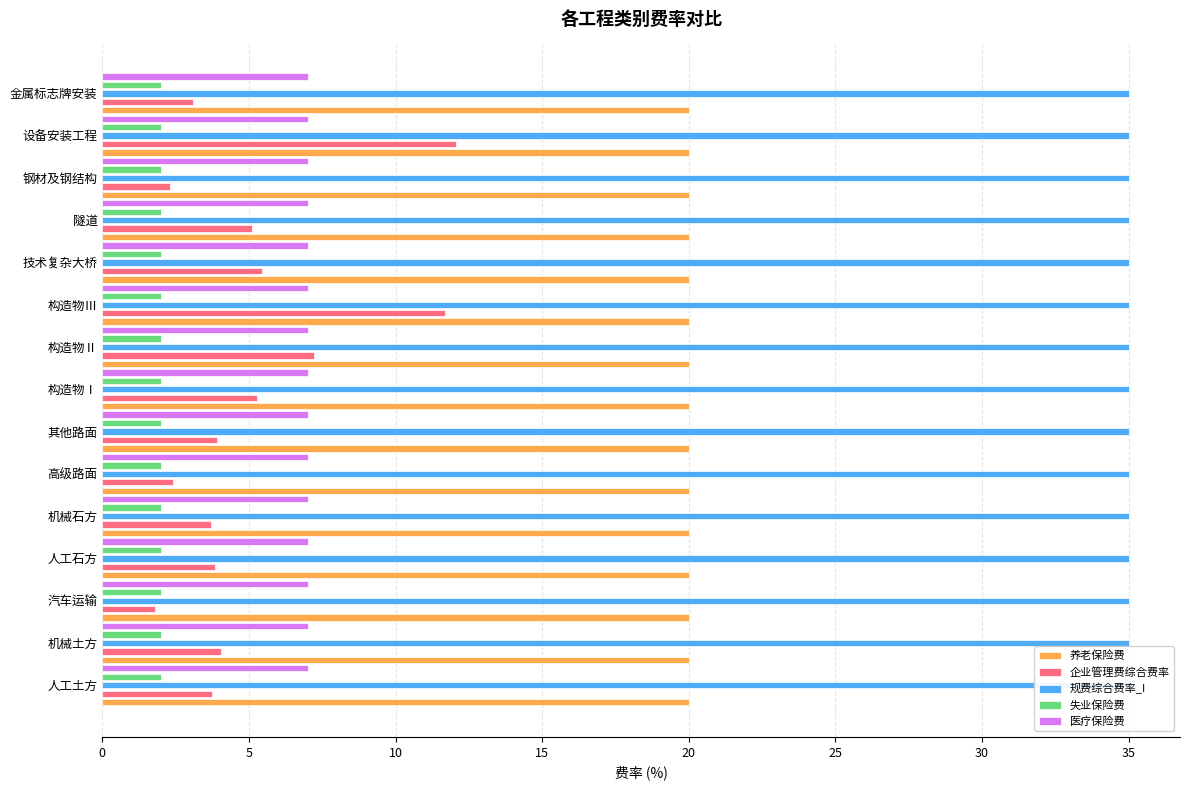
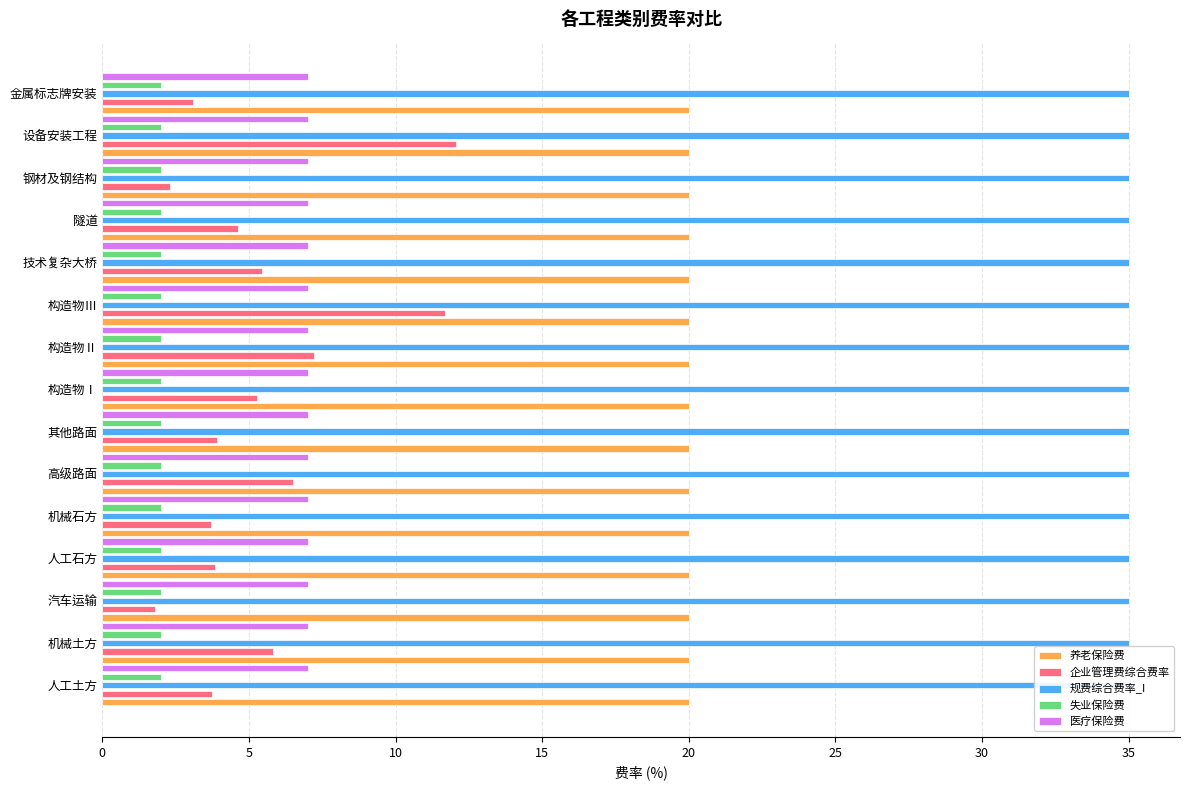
企业管理费综合费率, 隧道: 5.1 -> 4.6
企业管理费综合费率, 高级路面: 2.4 -> 6.5
企业管理费综合费率, 机械土方: 4.0 -> 5.8
